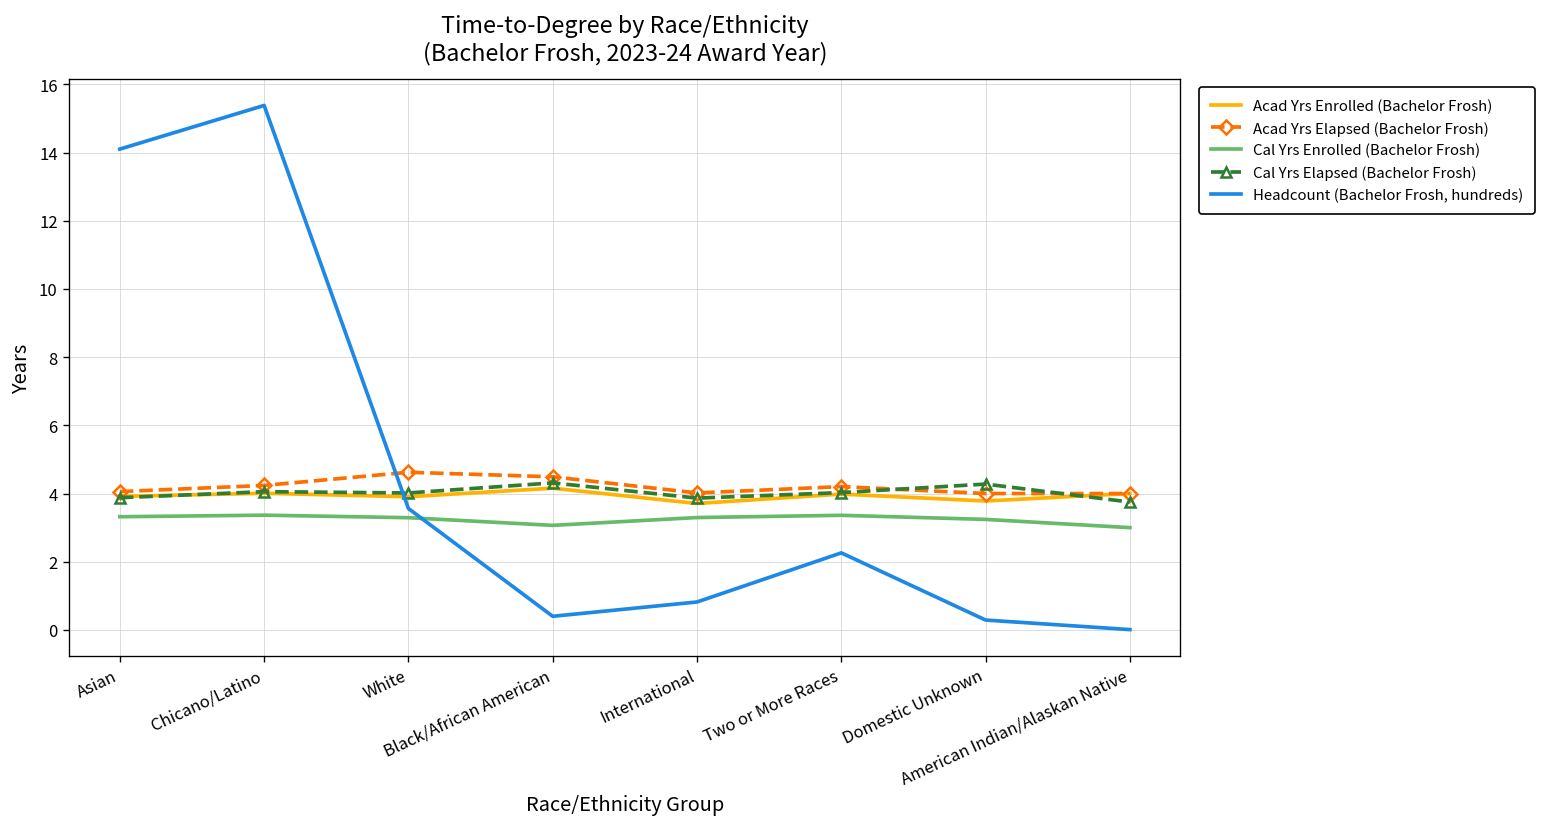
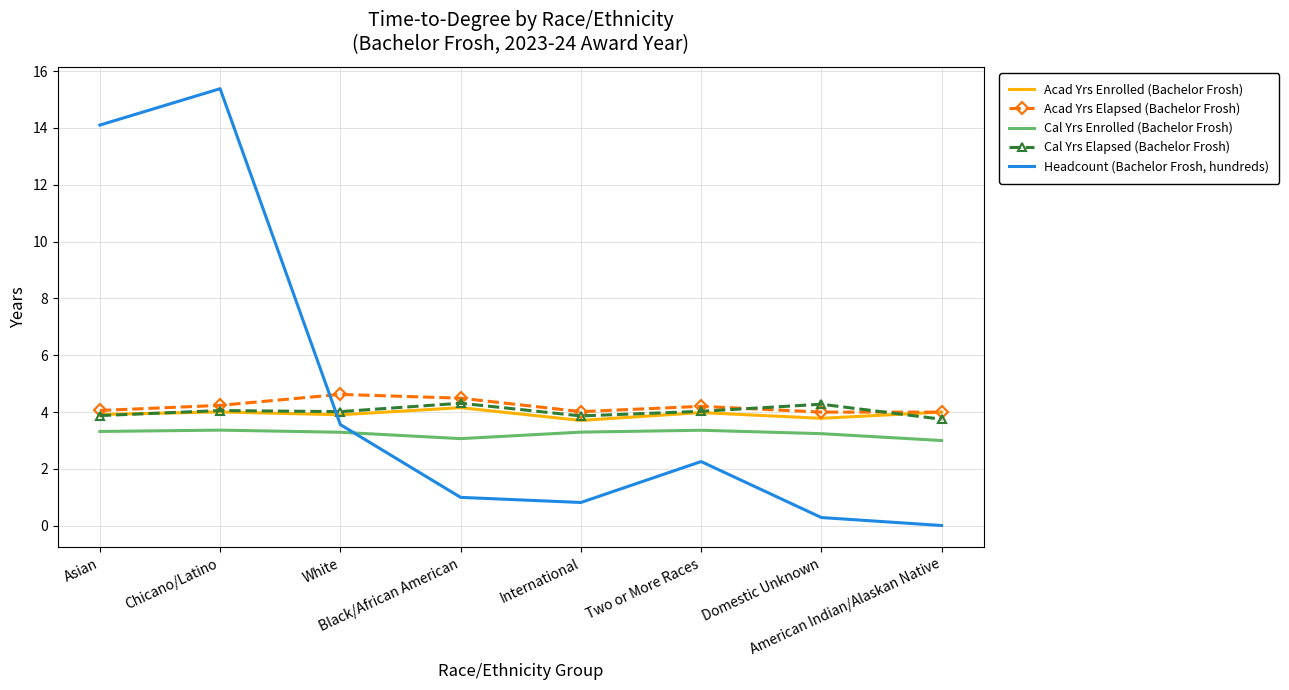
Headcount (Bachelor Frosh, hundreds), Black/African American: 0.4 -> 1.0
